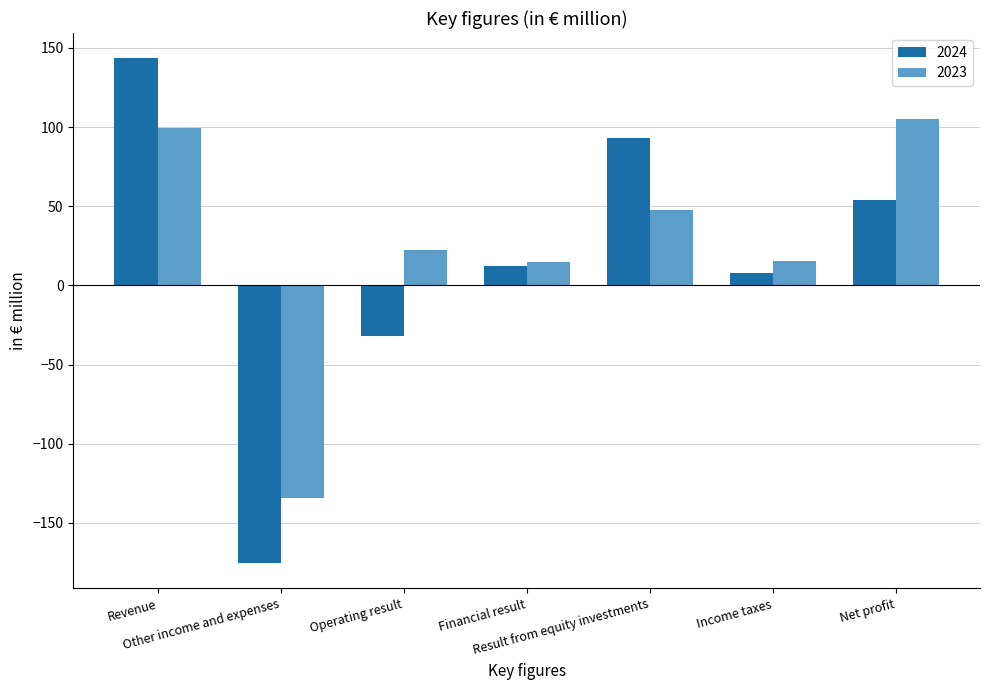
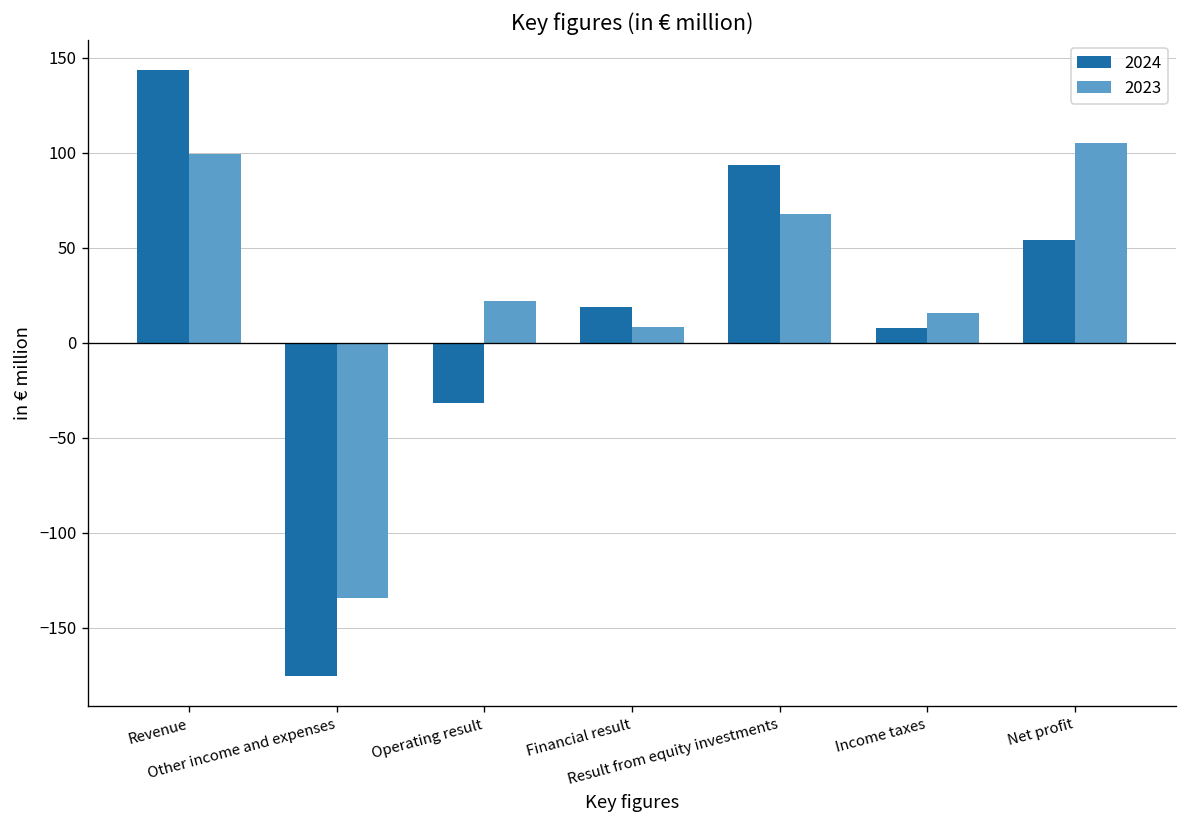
2024, Financial result: 12 -> 19
2023, Financial result: 15 -> 8
2023, Result from equity investments: 48 -> 68
